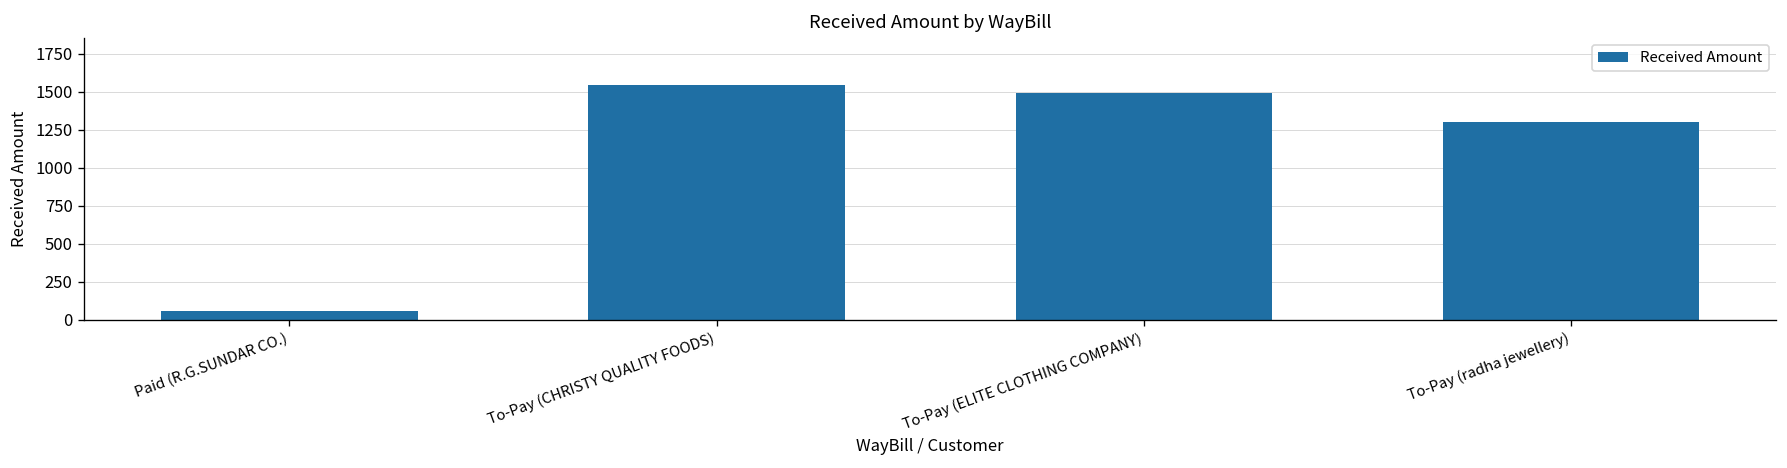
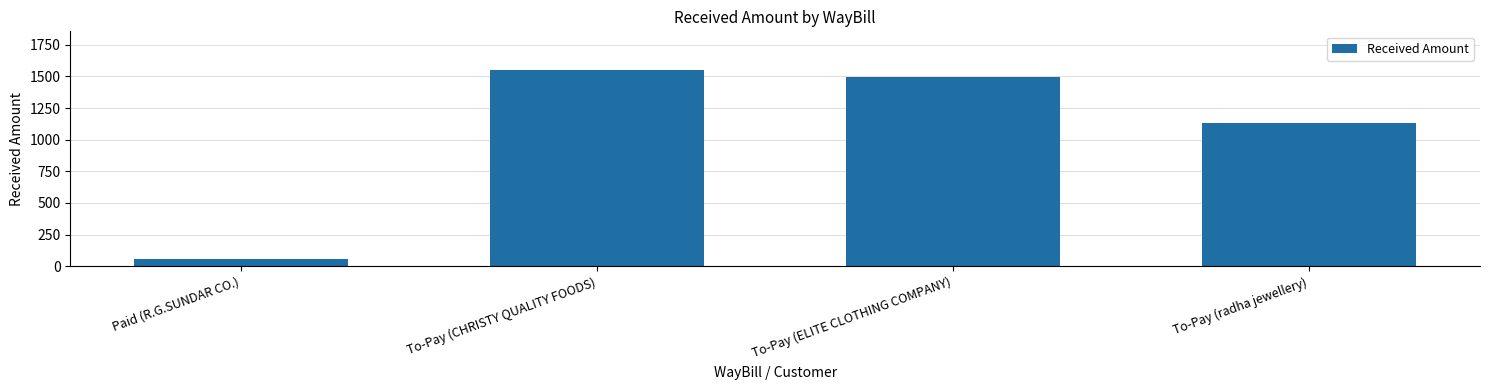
To-Pay (radha jewellery): 1300 -> 1140
